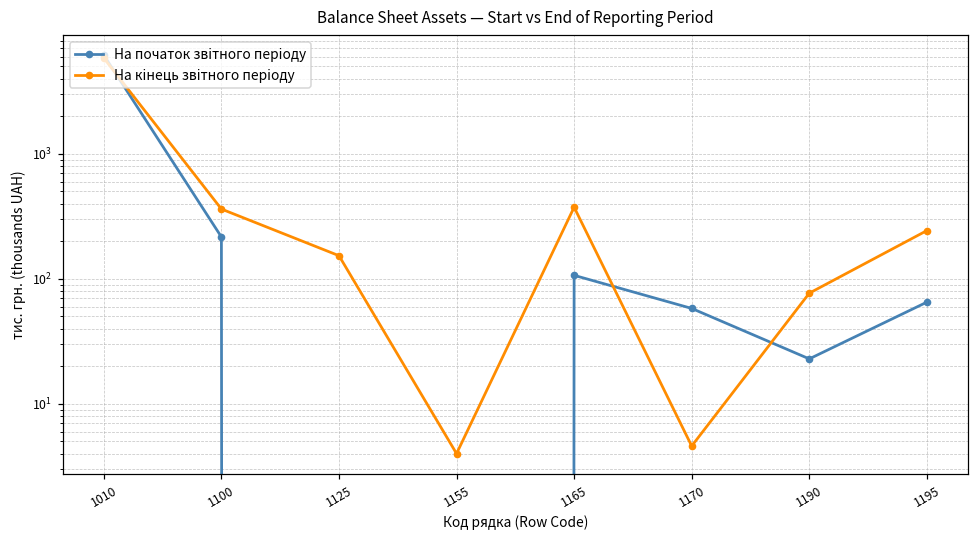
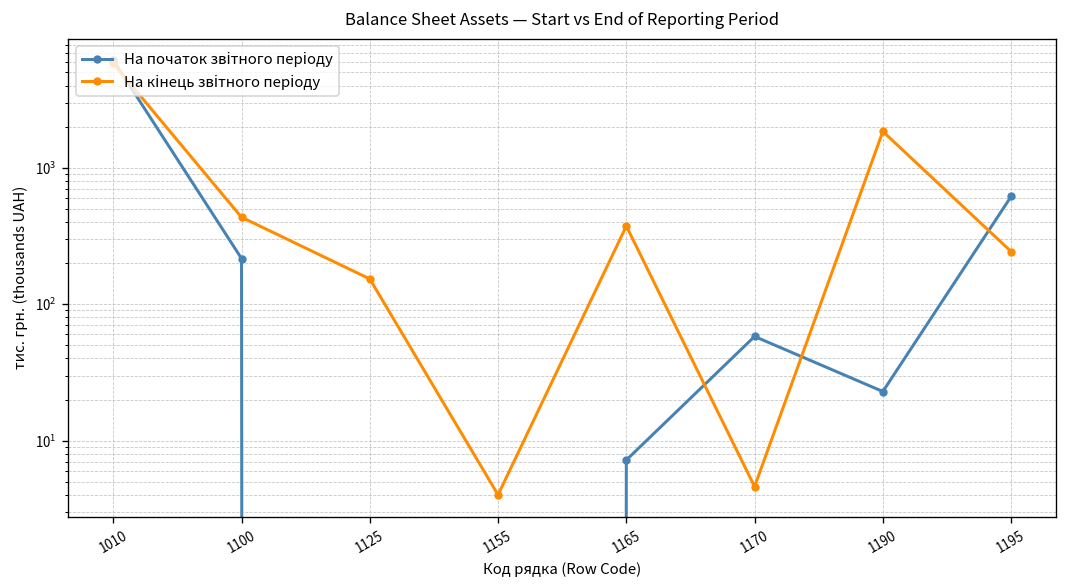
На кінець звітного періоду, 1100: 360 -> 430
На початок звітного періоду, 1165: 110 -> 7
На кінець звітного періоду, 1190: 80 -> 1800
На початок звітного періоду, 1195: 70 -> 600
